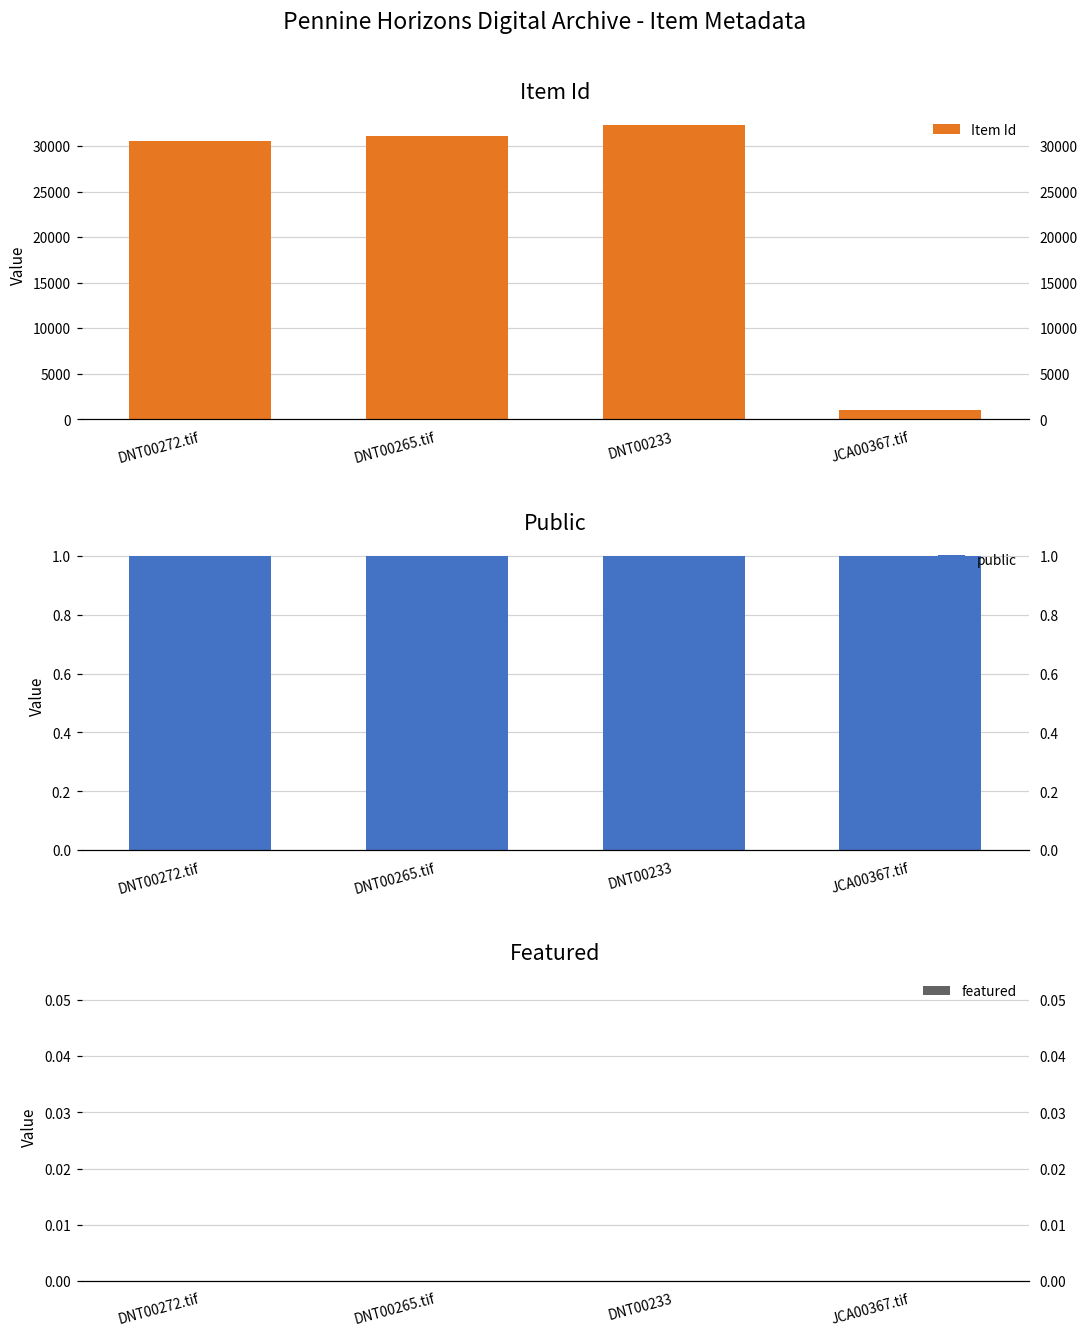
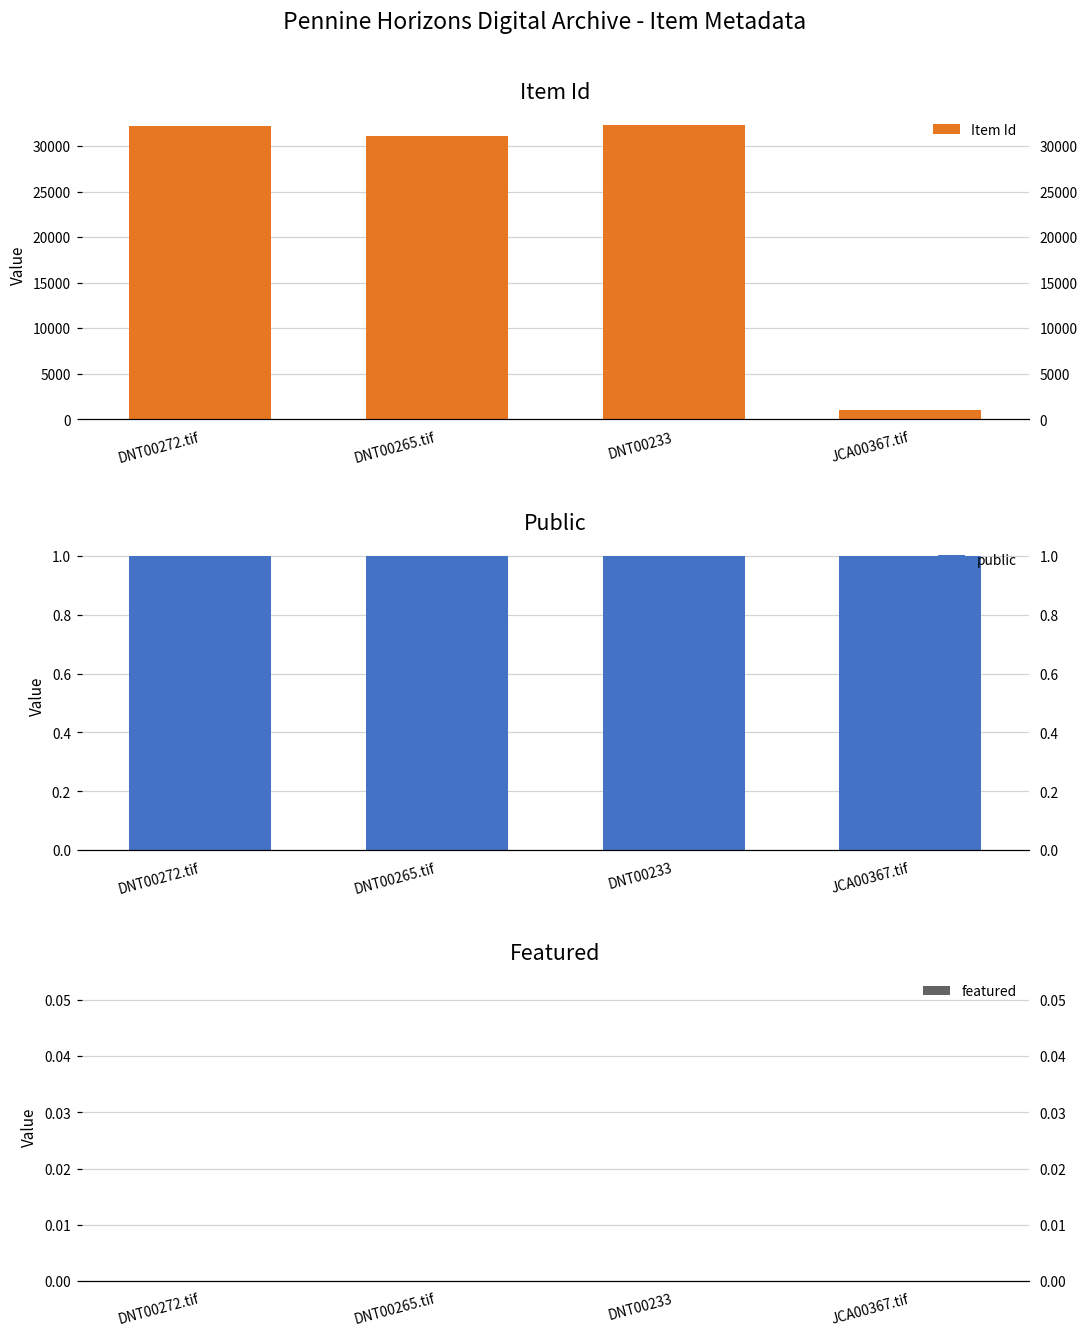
Item Id, DNT00272.tif: 30000 -> 32000
